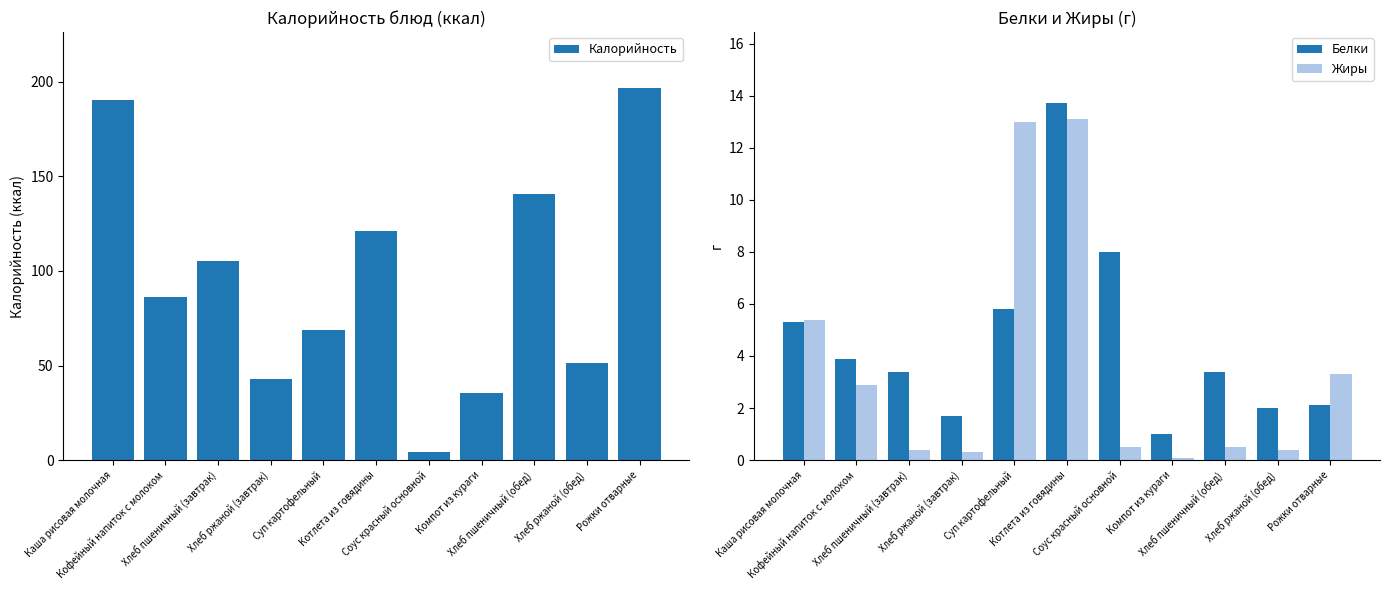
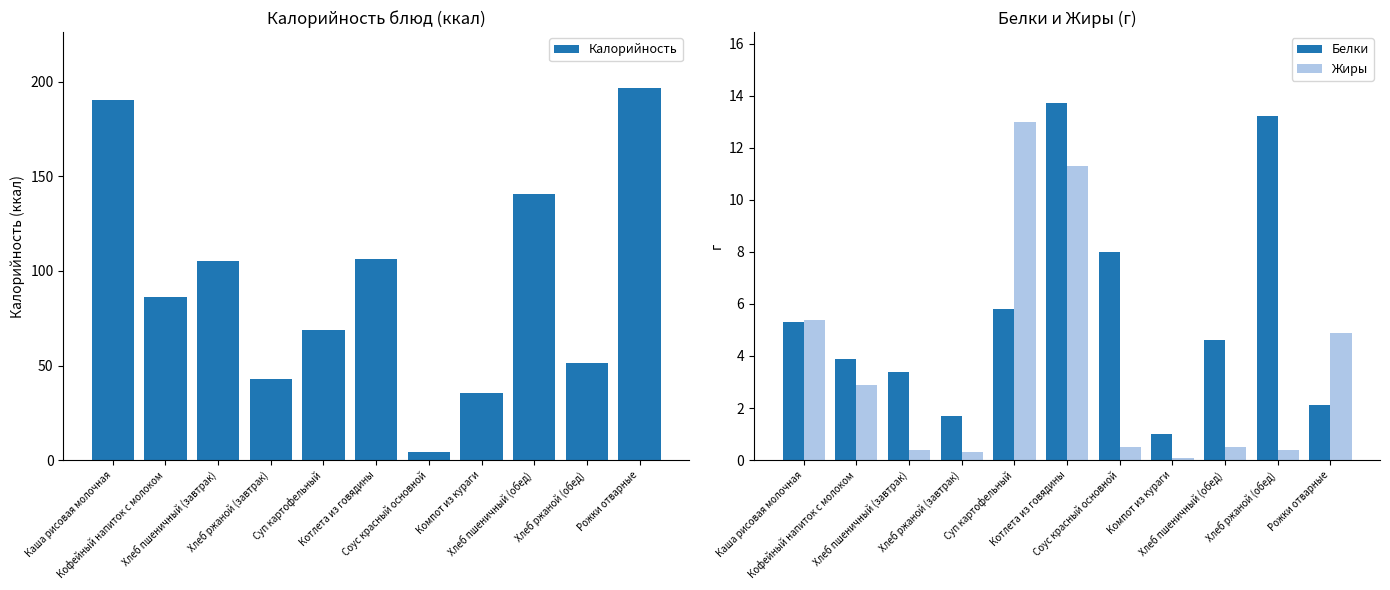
Калорийность блюд (ккал), Котлета из говядины: 121 -> 106
Белки и Жиры (г), Жиры, Котлета из говядины: 13.1 -> 11.3
Белки и Жиры (г), Белки, Хлеб пшеничный (обед): 3.4 -> 4.6
Белки и Жиры (г), Белки, Хлеб ржаной (обед): 2.0 -> 13.2
Белки и Жиры (г), Жиры, Рожки отварные: 3.3 -> 4.9
